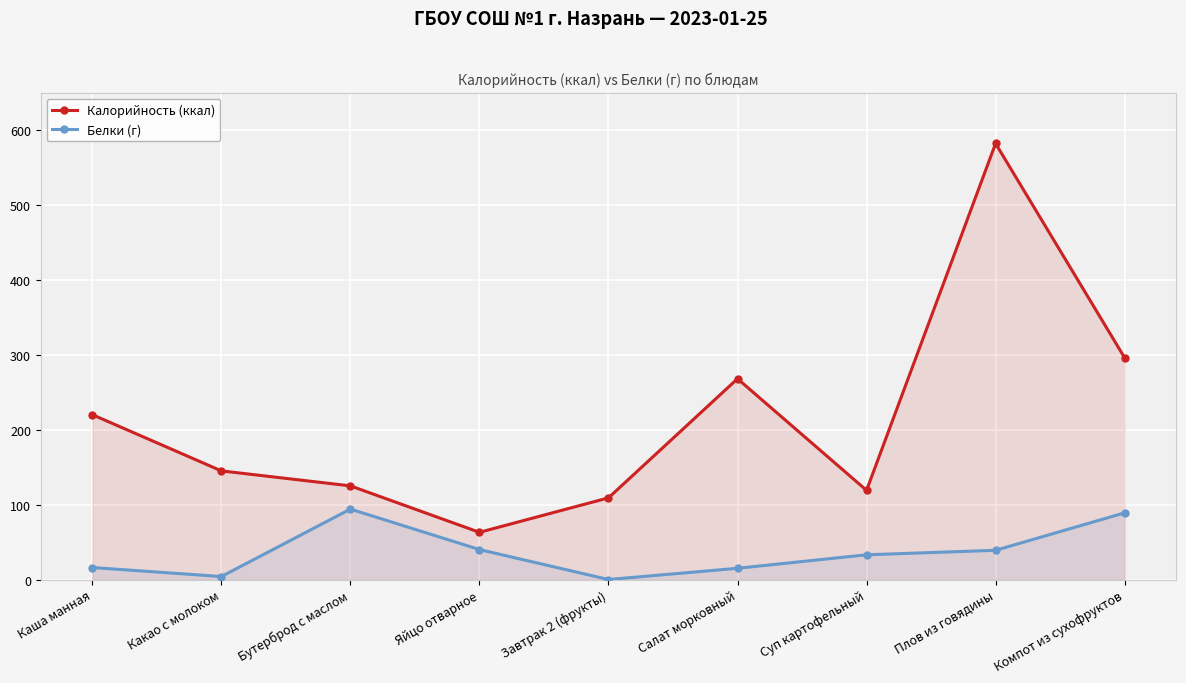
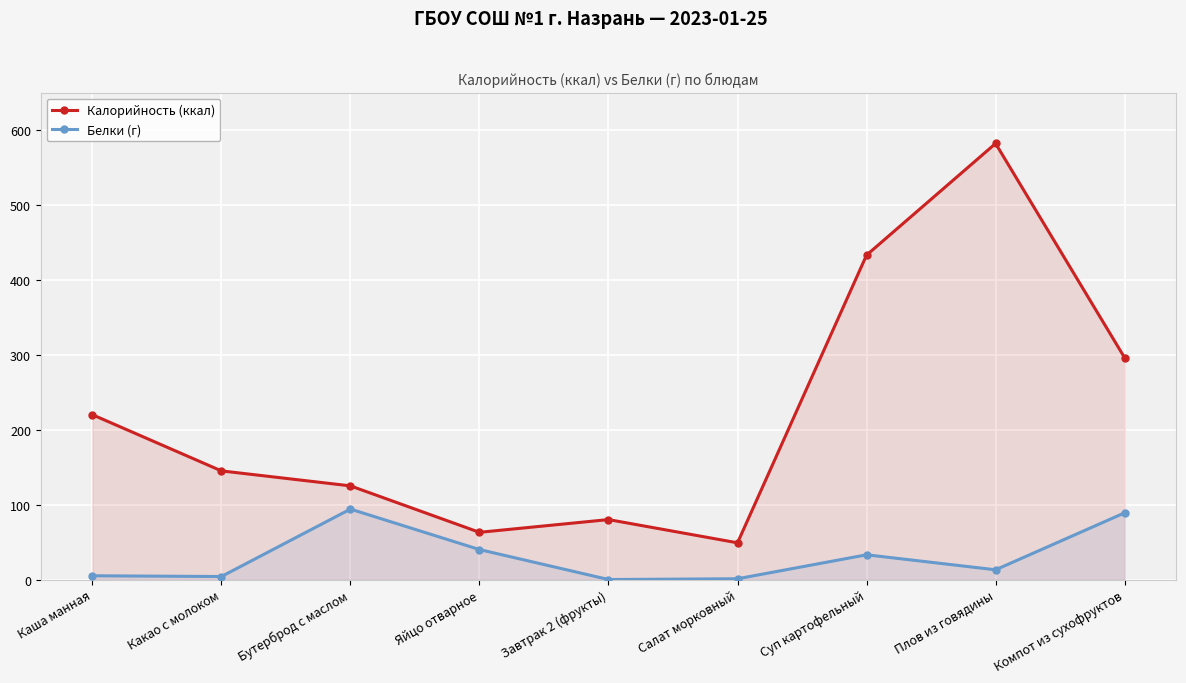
Белки (г), Каша манная: 20 -> 10
Калорийность (ккал), Завтрак 2 (фрукты): 110 -> 80
Калорийность (ккал), Салат морковный: 270 -> 50
Белки (г), Салат морковный: 20 -> 0
Калорийность (ккал), Суп картофельный: 120 -> 430
Белки (г), Плов из говядины: 40 -> 10
